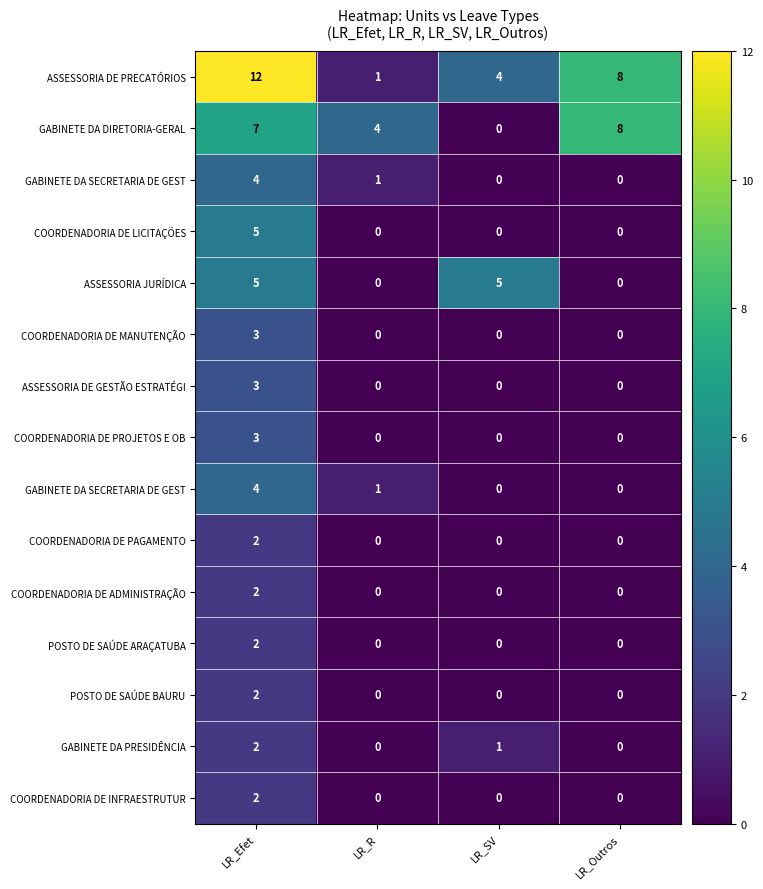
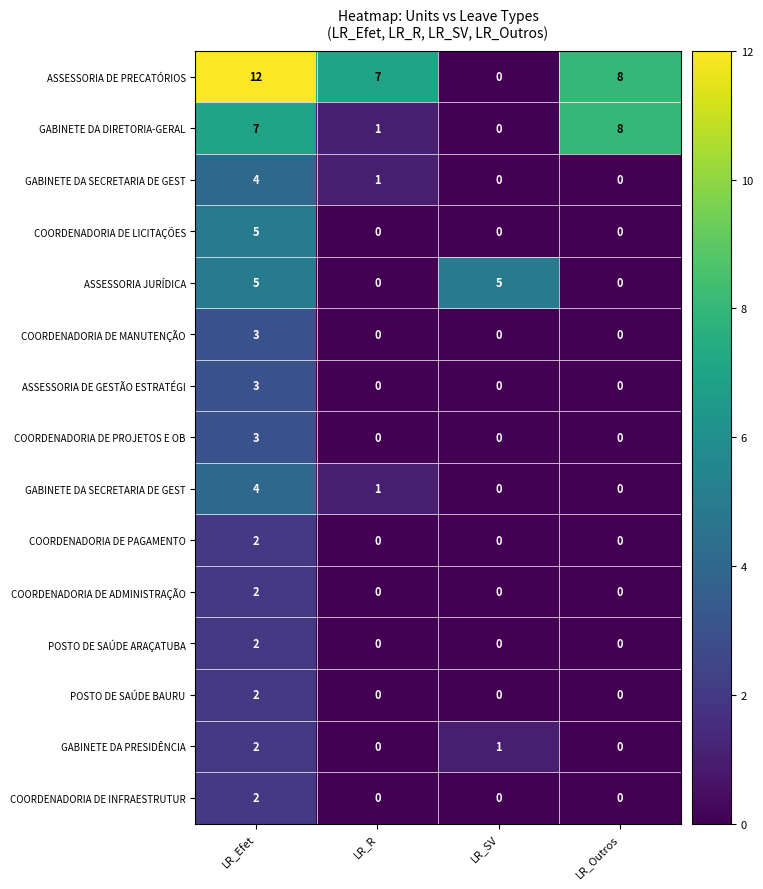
ASSESSORIA DE PRECATÓRIOS, LR_R: 1 -> 7
ASSESSORIA DE PRECATÓRIOS, LR_SV: 4 -> 0
GABINETE DA DIRETORIA-GERAL, LR_R: 4 -> 1
